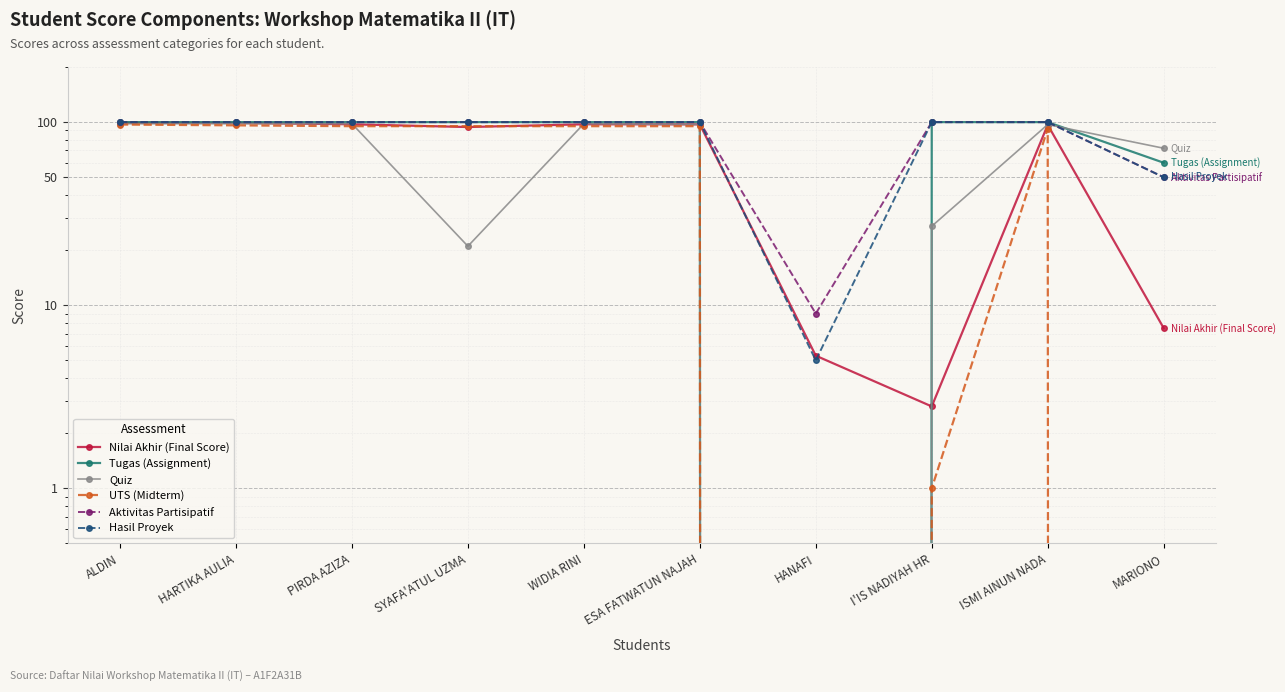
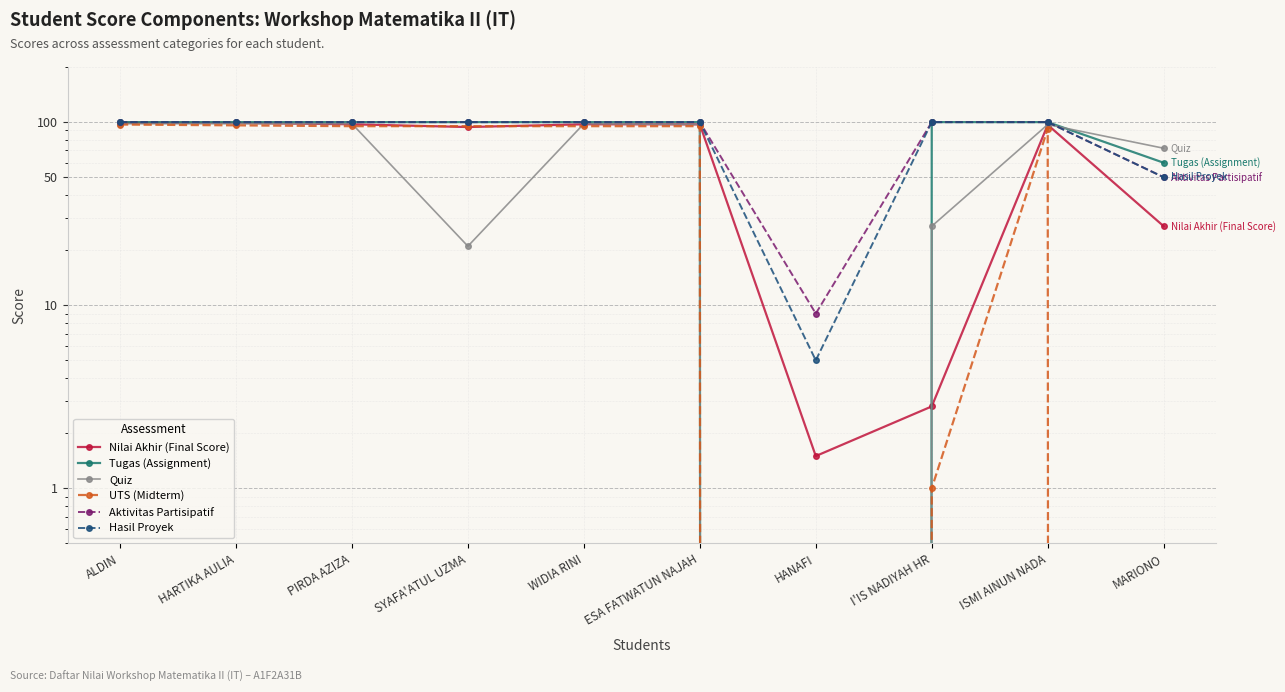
Nilai Akhir (Final Score), HANAFI: 5.3 -> 1.5
Nilai Akhir (Final Score), MARIONO: 7.5 -> 27
